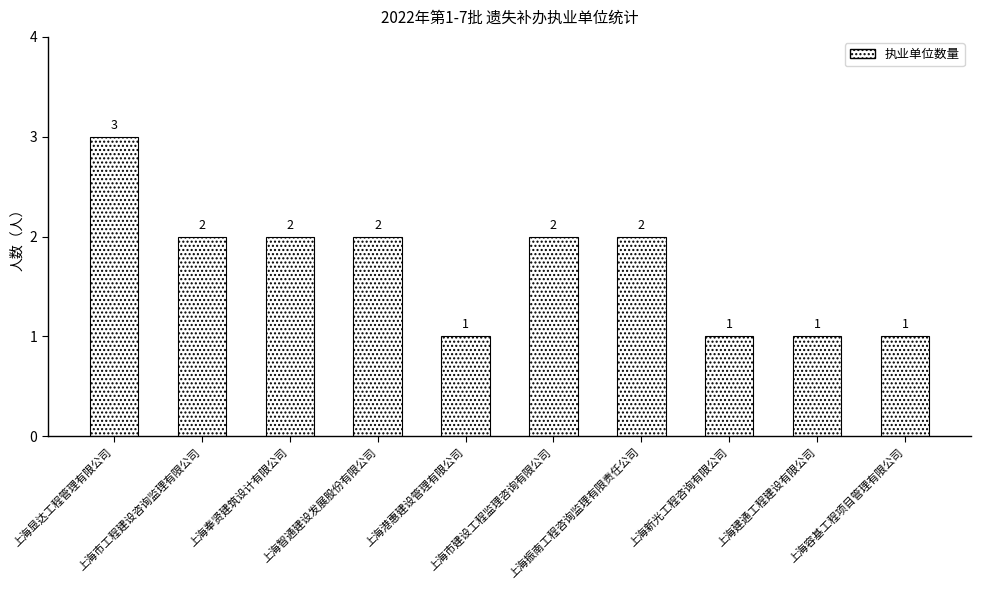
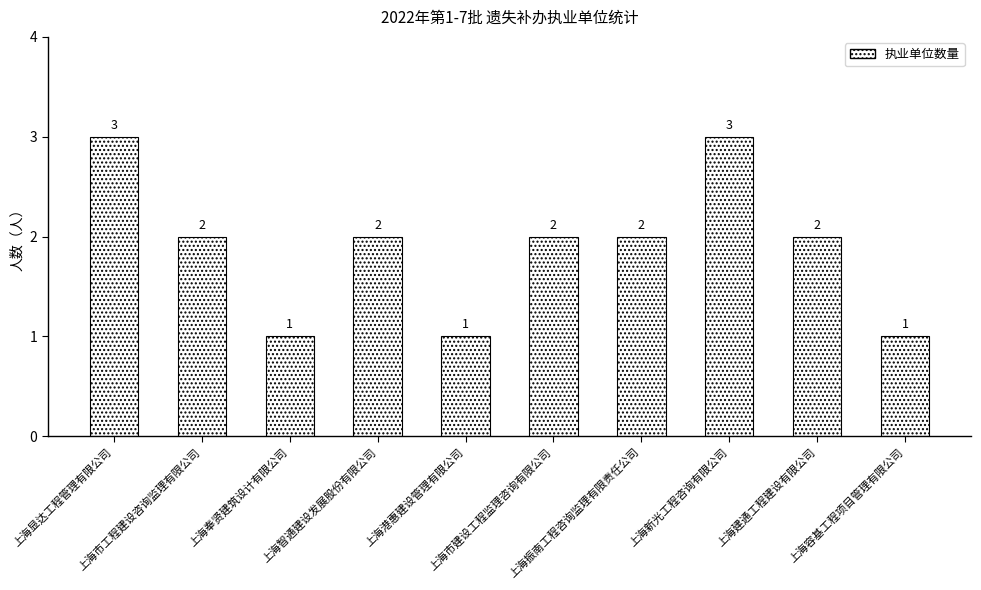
上海奉贤建筑设计有限公司: 2 -> 1
上海新光工程咨询有限公司: 1 -> 3
上海建通工程建设有限公司: 1 -> 2
